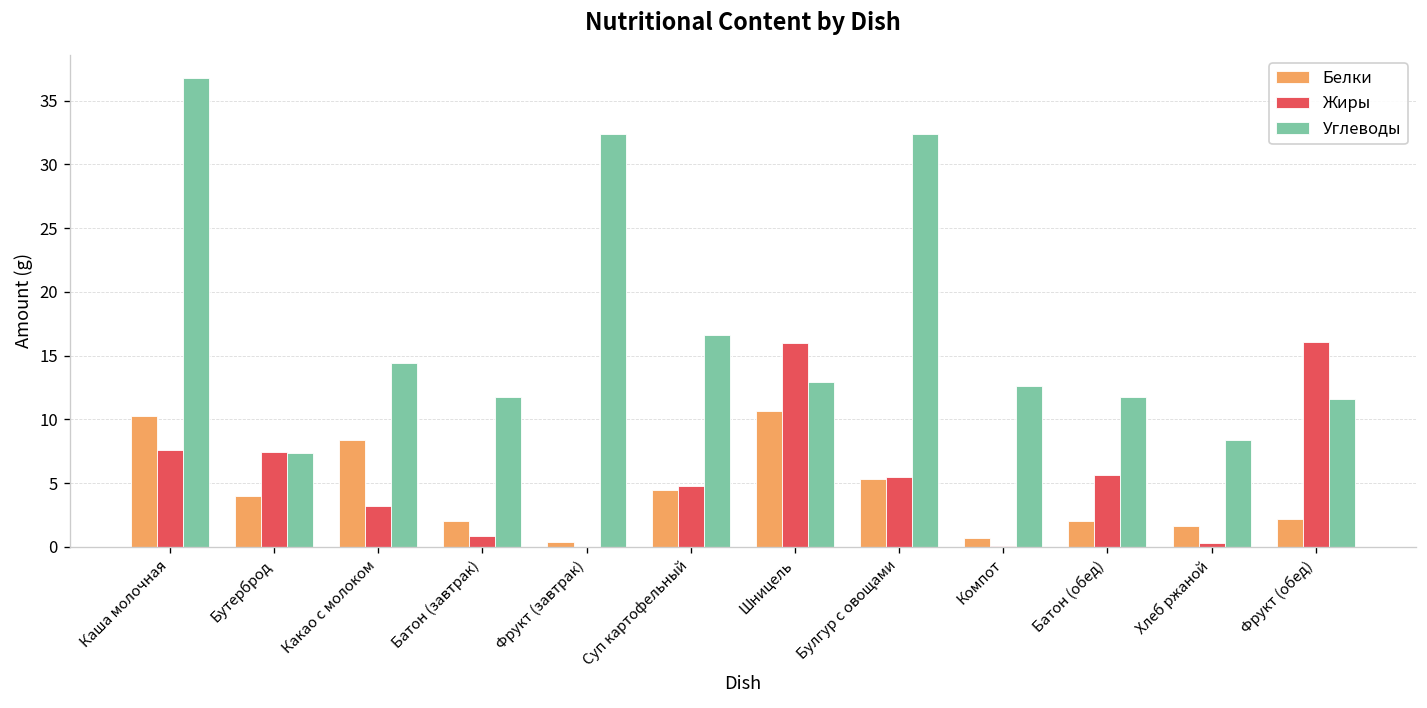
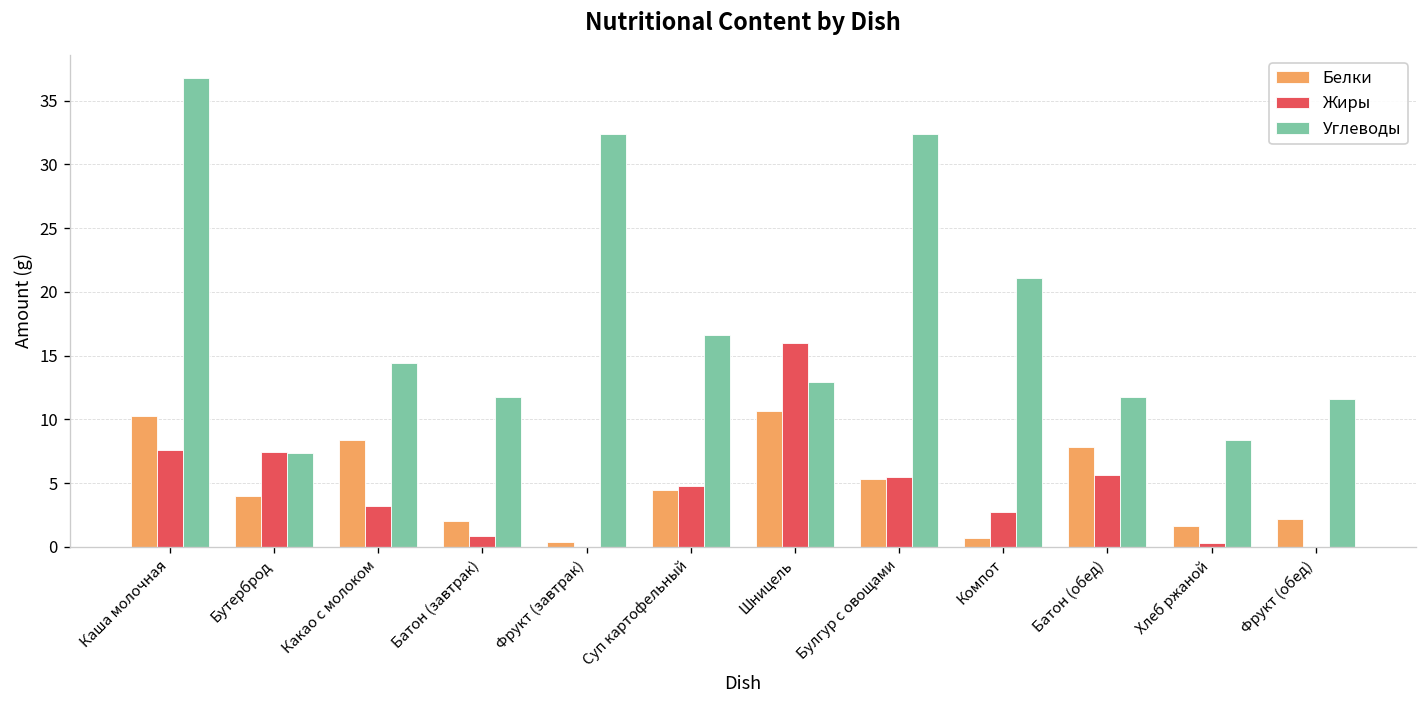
Жиры, Компот: 0.0 -> 2.7
Углеводы, Компот: 12.6 -> 21.1
Белки, Батон (обед): 2.0 -> 7.8
Жиры, Фрукт (обед): 16.1 -> 0.0
